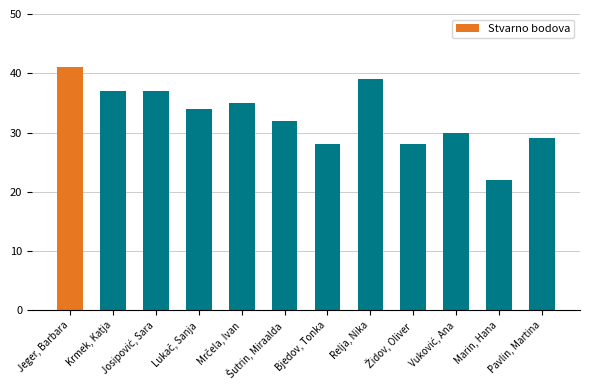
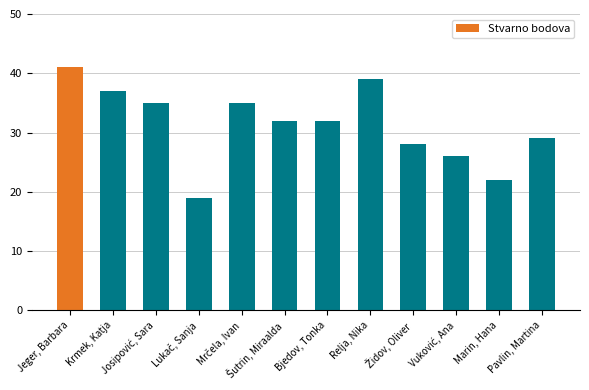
Josipović, Sara: 37 -> 35
Lukač, Sanja: 34 -> 19
Bjedov, Tonka: 28 -> 32
Vuković, Ana: 30 -> 26
